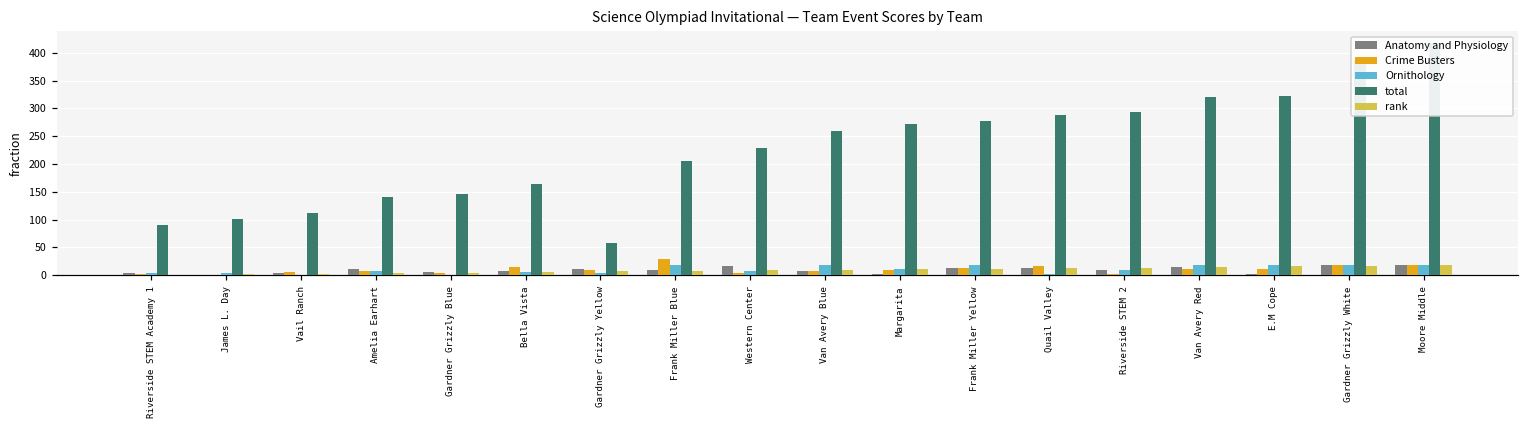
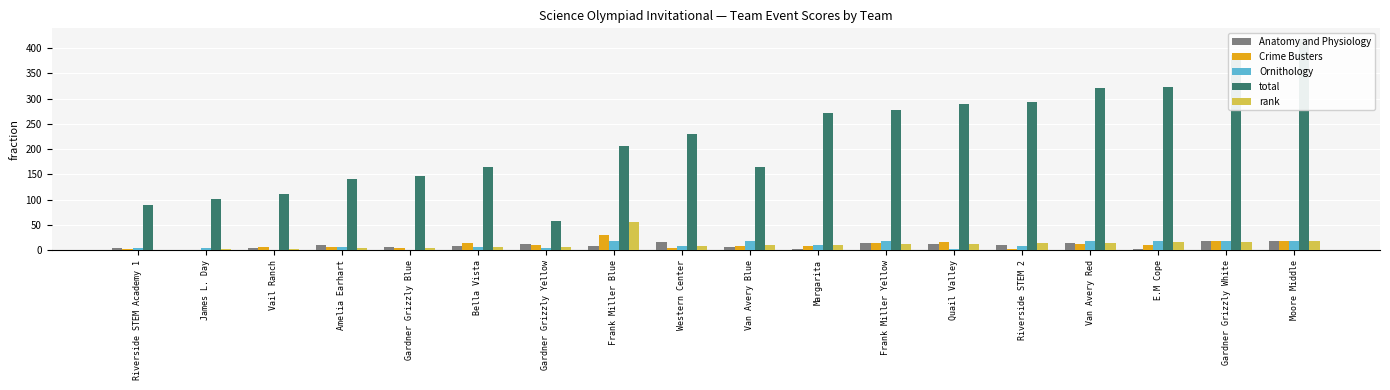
rank, Frank Miller Blue: 10 -> 60
total, Van Avery Blue: 260 -> 160
